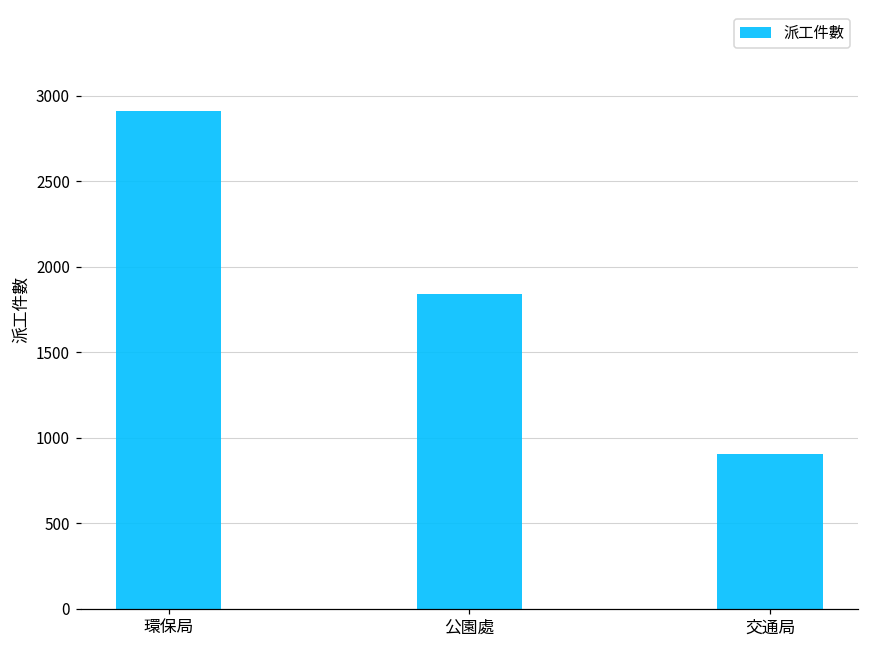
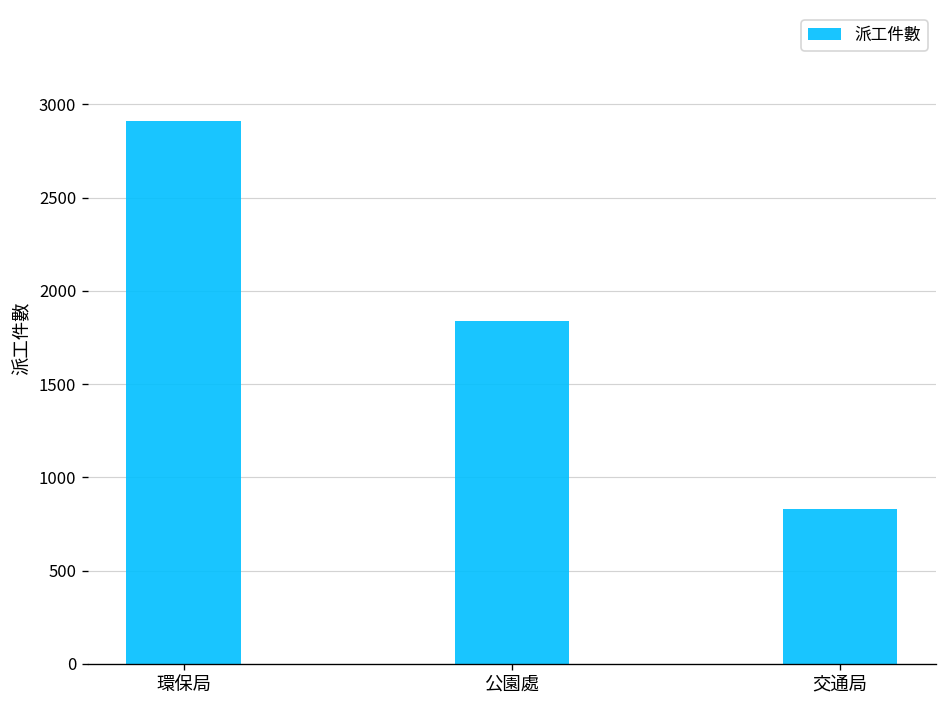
交通局: 910 -> 830
